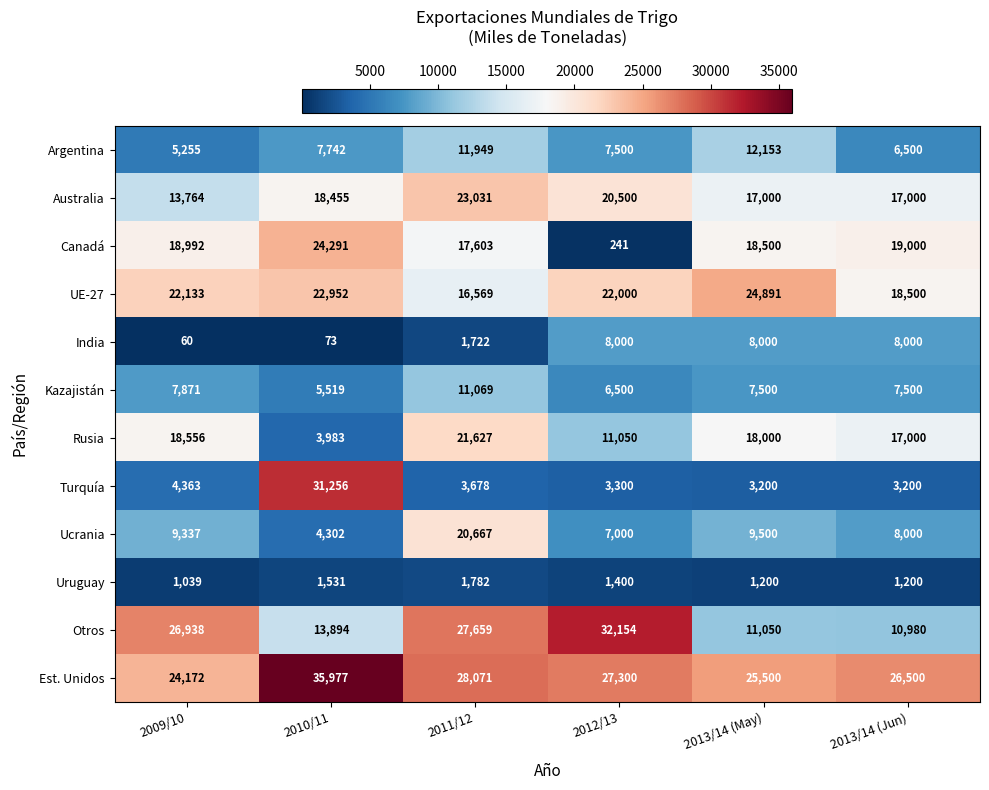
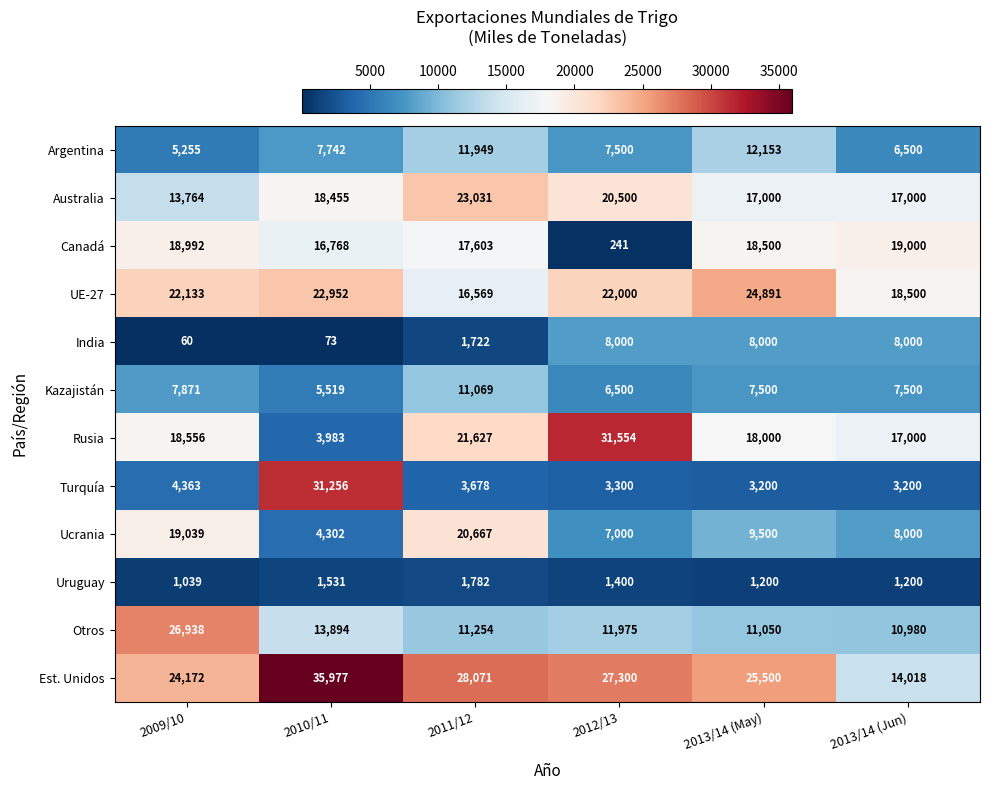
Canadá, 2010/11: 24,291 -> 16,768
Rusia, 2012/13: 11,050 -> 31,554
Ucrania, 2009/10: 9,337 -> 19,039
Otros, 2011/12: 27,659 -> 11,254
Otros, 2012/13: 32,154 -> 11,975
Est. Unidos, 2013/14 (Jun): 26,500 -> 14,018
